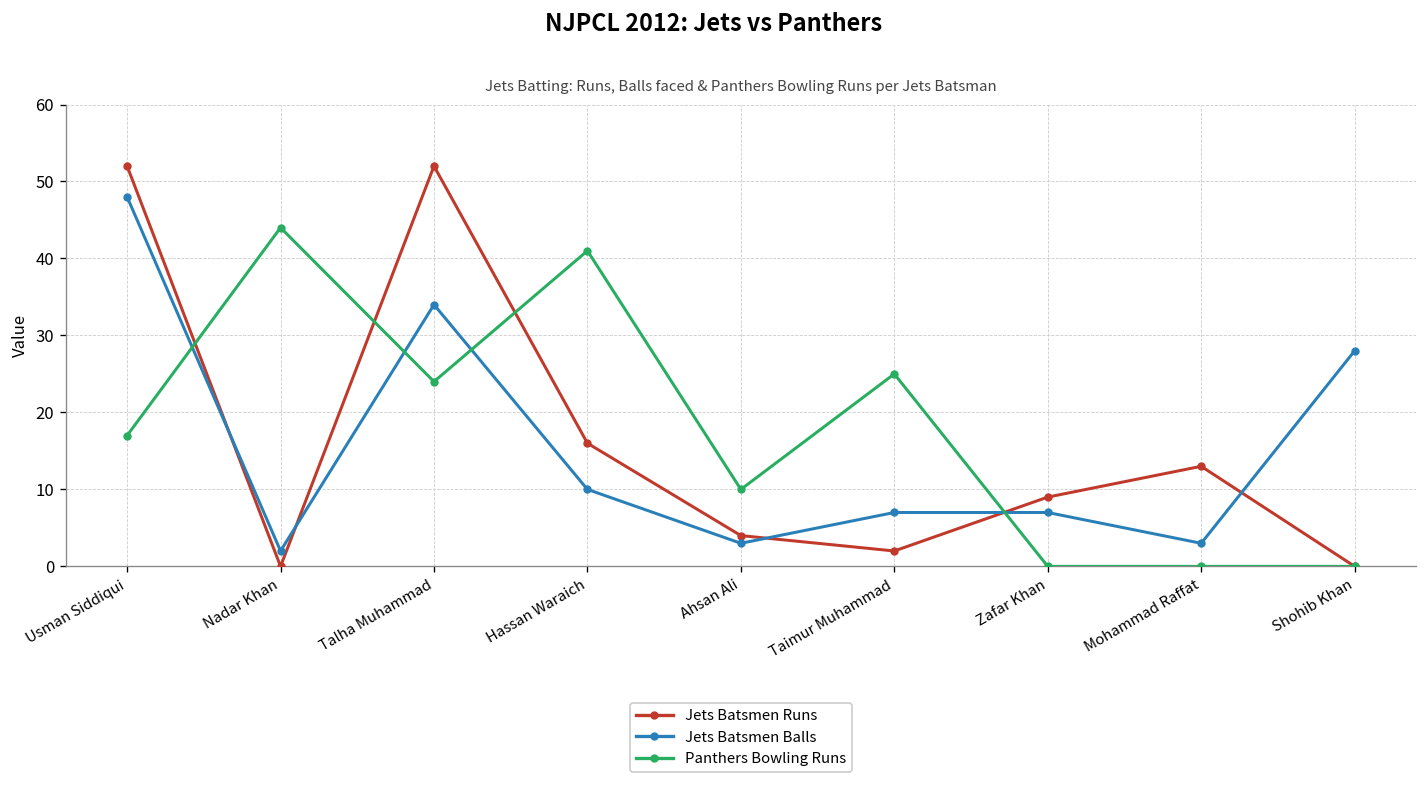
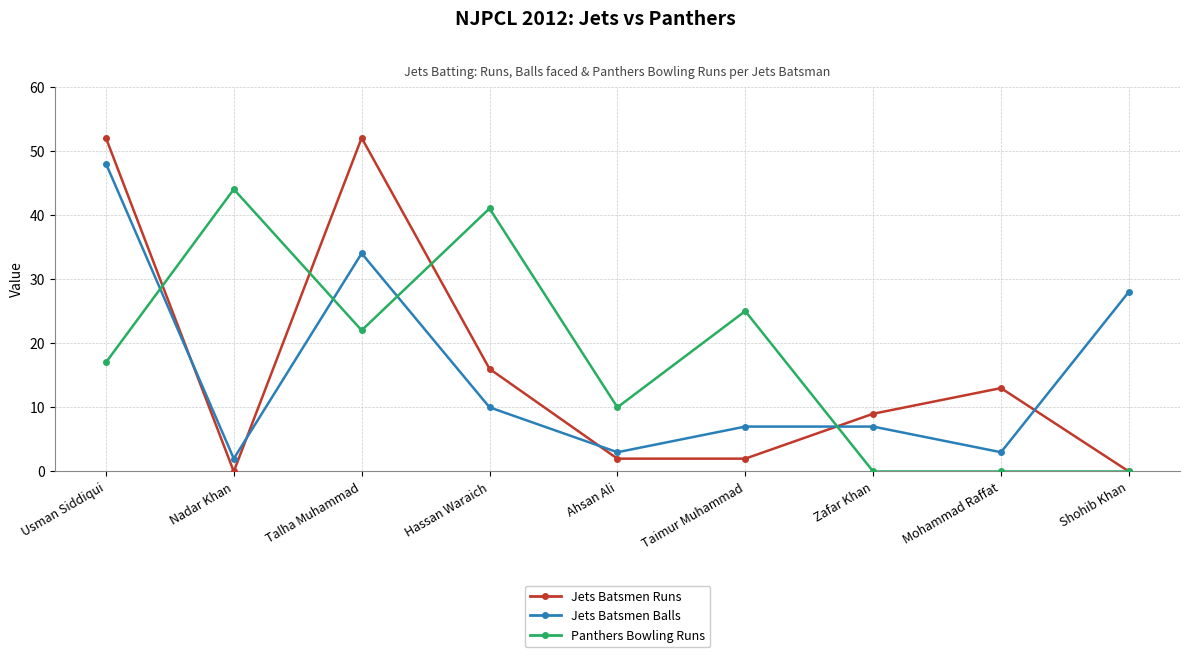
Panthers Bowling Runs, Talha Muhammad: 24 -> 22
Jets Batsmen Runs, Ahsan Ali: 4 -> 2
